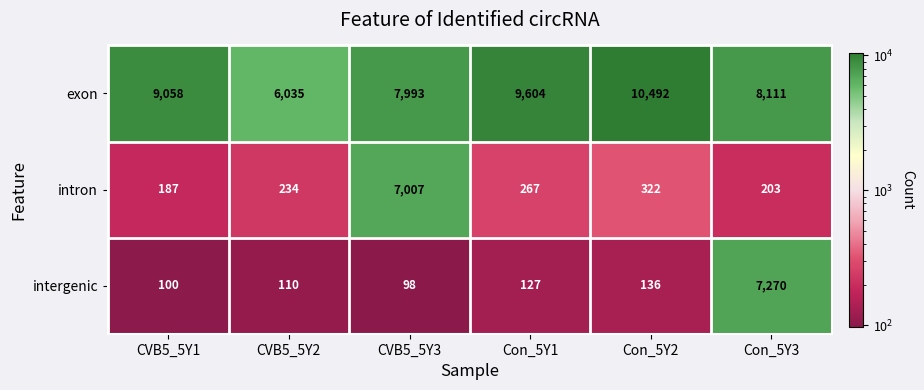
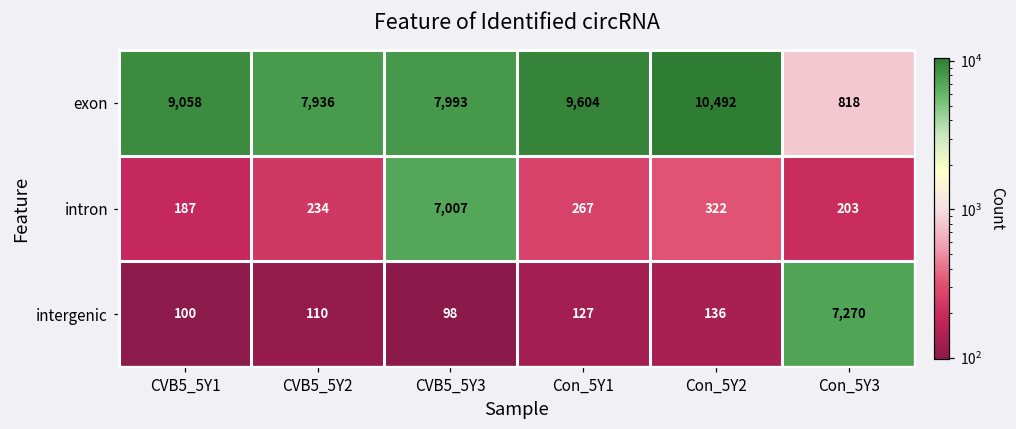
exon, CVB5_5Y2: 6,035 -> 7,936
exon, Con_5Y3: 8,111 -> 818
